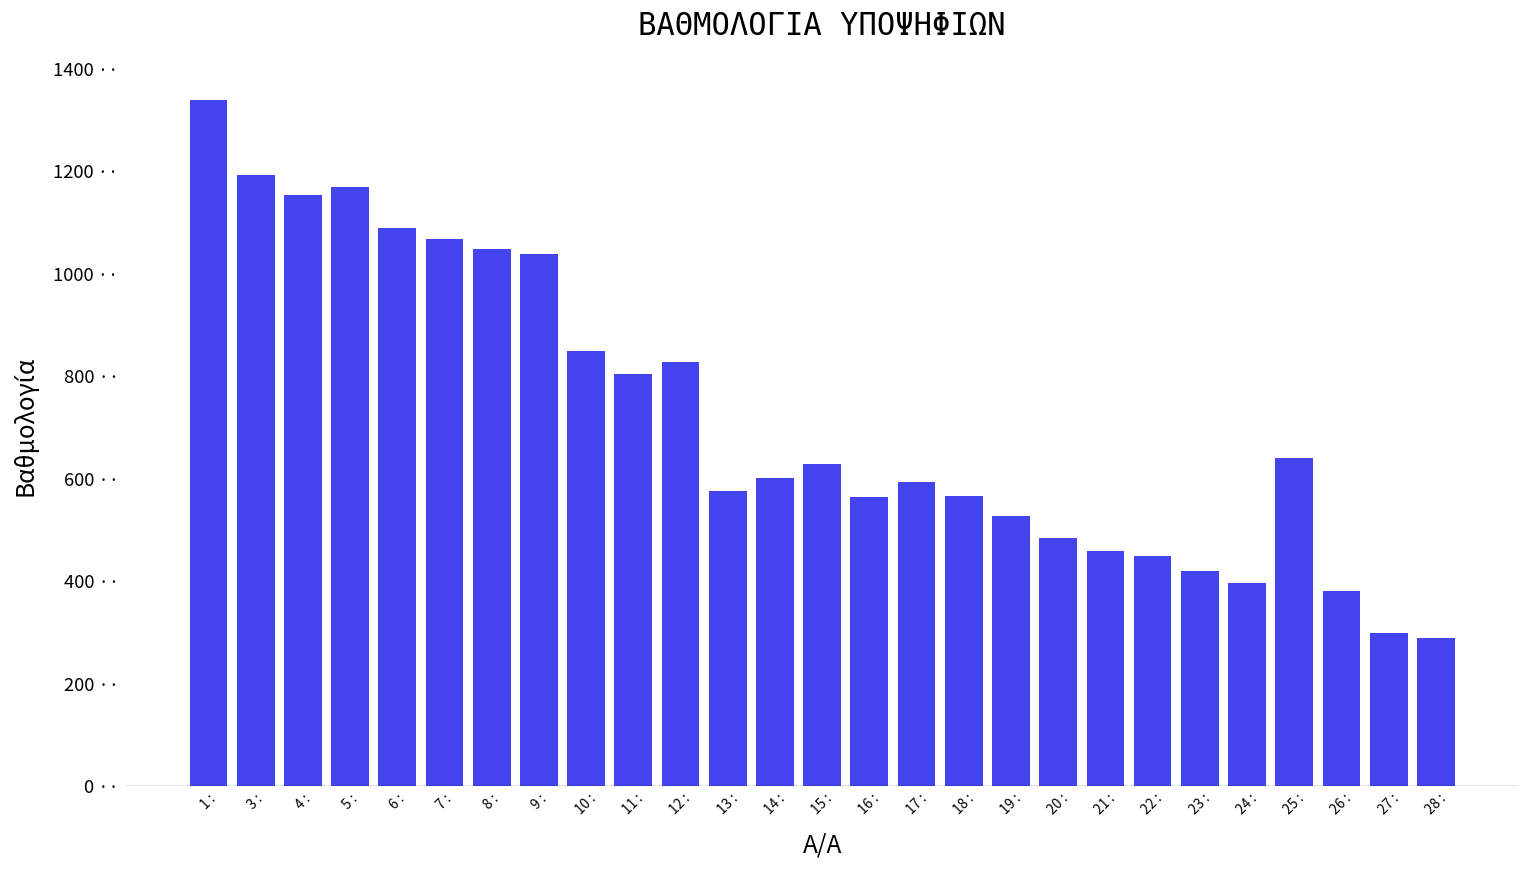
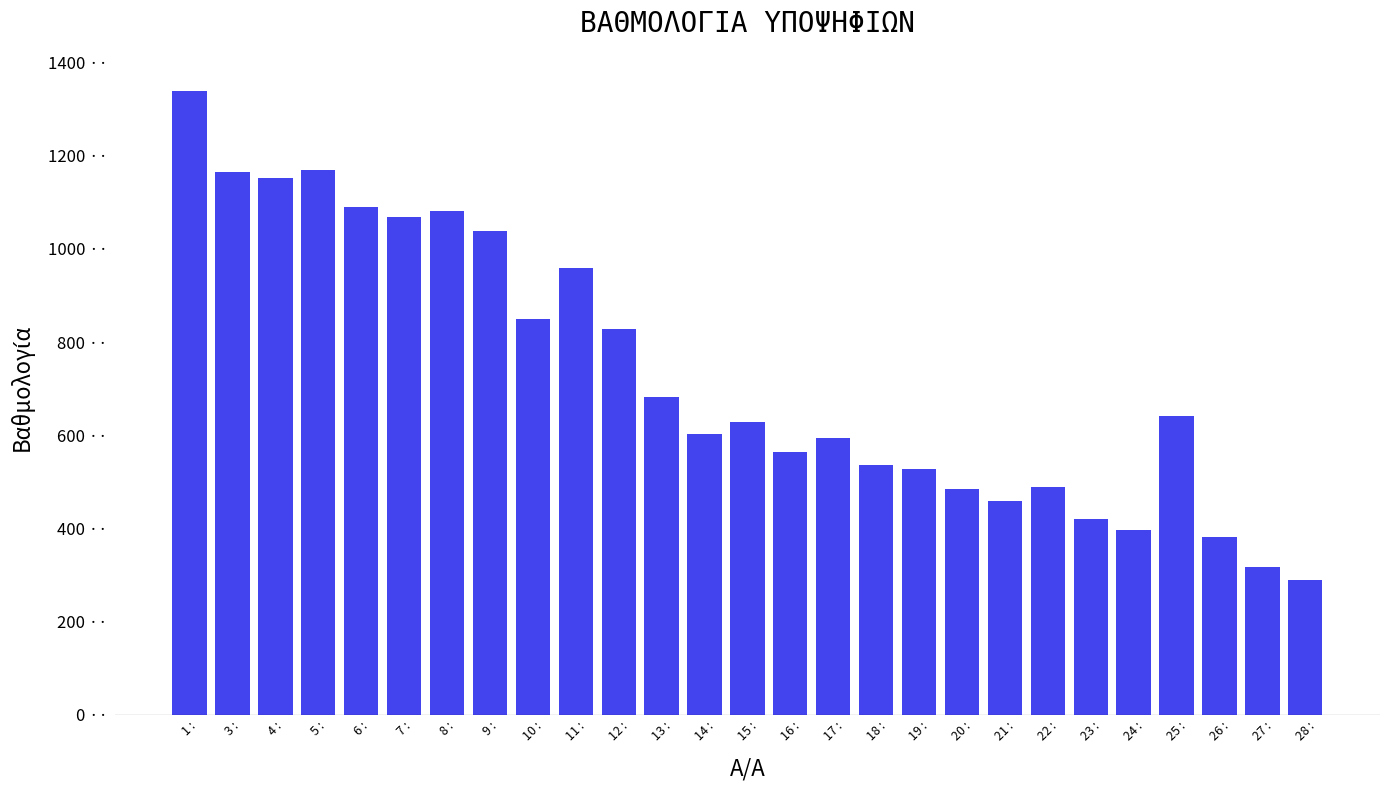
3 :: 1190 ·· -> 1170 ··
8 :: 1050 ·· -> 1080 ··
11 :: 800 ·· -> 960 ··
13 :: 580 ·· -> 680 ··
18 :: 570 ·· -> 540 ··
22 :: 450 ·· -> 490 ··
27 :: 300 ·· -> 320 ··
